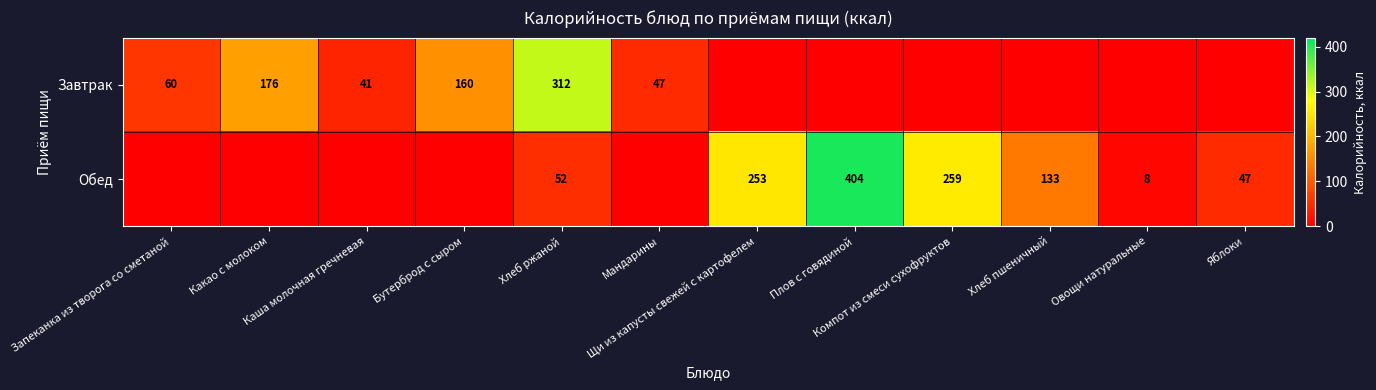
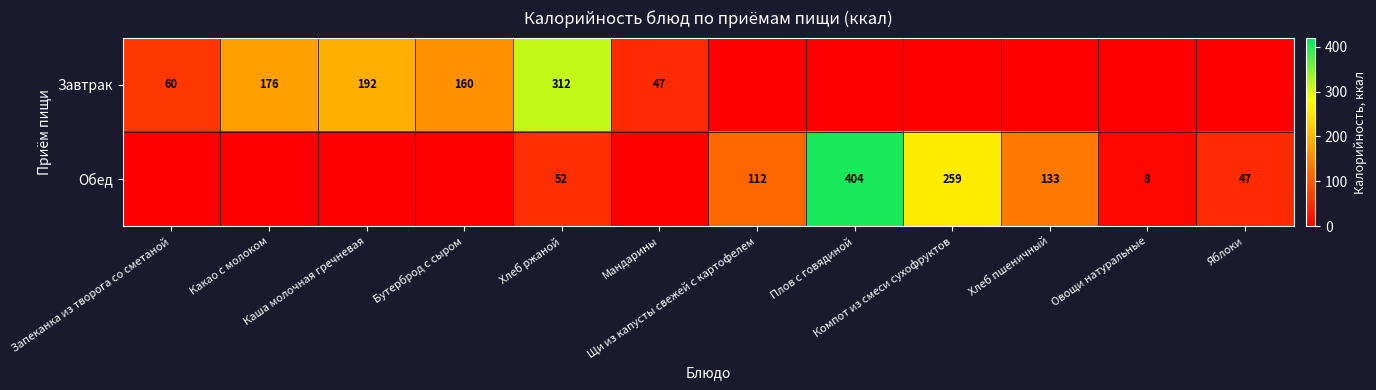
Завтрак, Каша молочная гречневая: 41 -> 192
Обед, Щи из капусты свежей с картофелем: 253 -> 112
